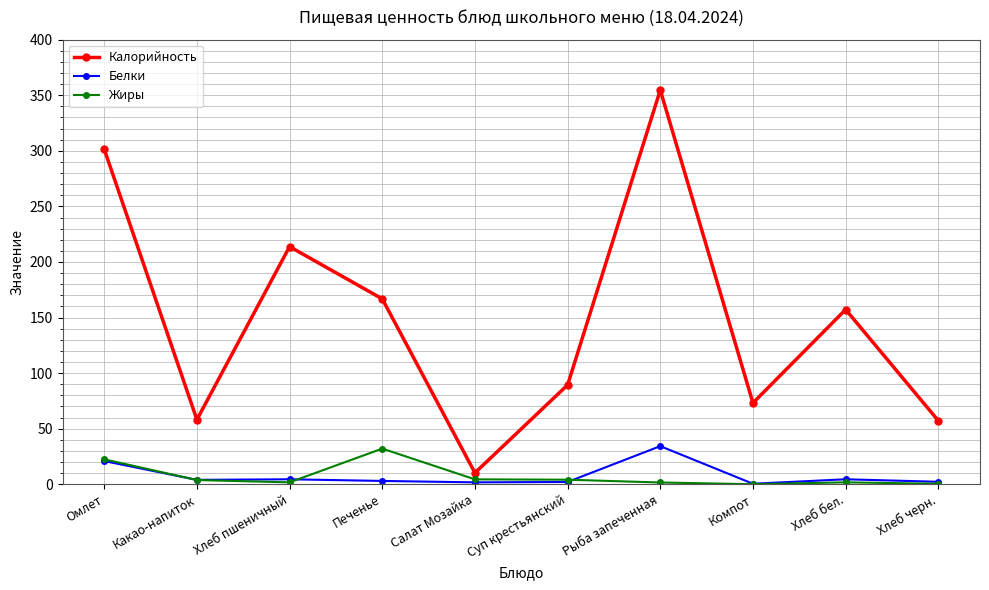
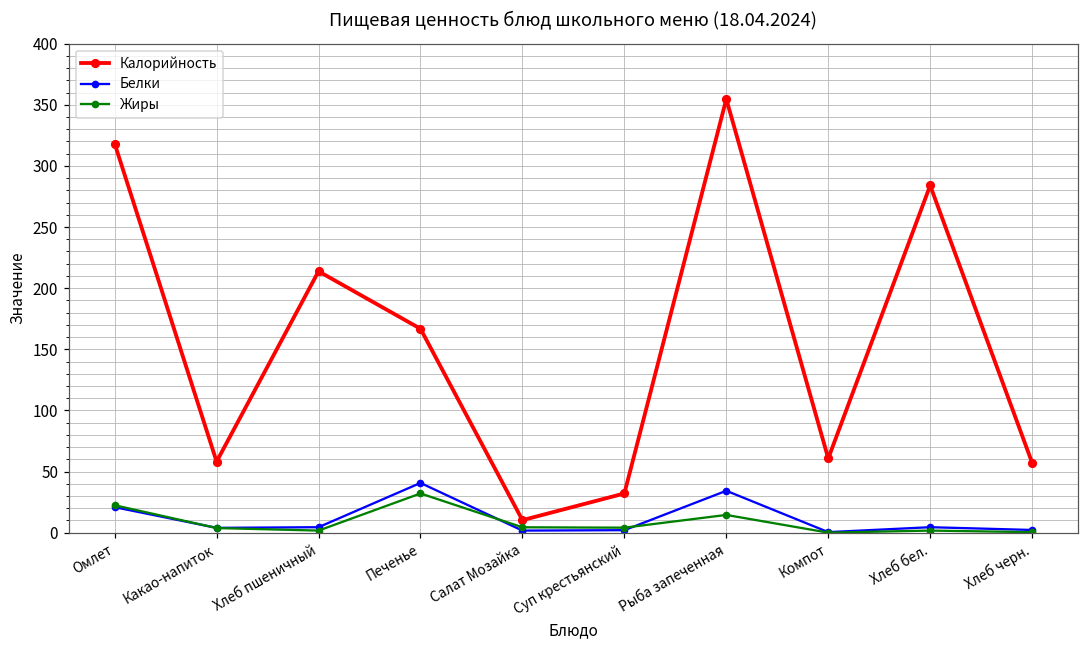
Калорийность, Омлет: 301 -> 318
Белки, Печенье: 3 -> 41
Калорийность, Суп крестьянский: 89 -> 32
Жиры, Рыба запеченная: 2 -> 15
Калорийность, Компот: 73 -> 61
Калорийность, Хлеб бел.: 157 -> 284
